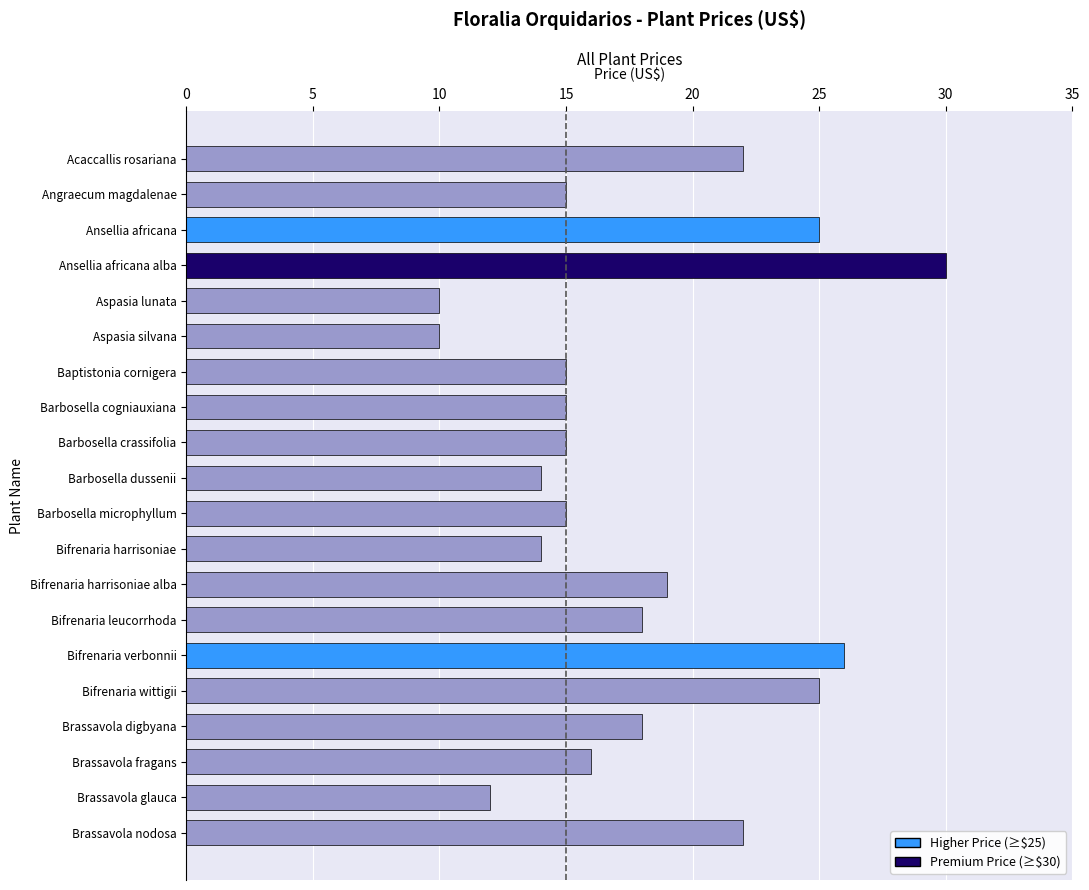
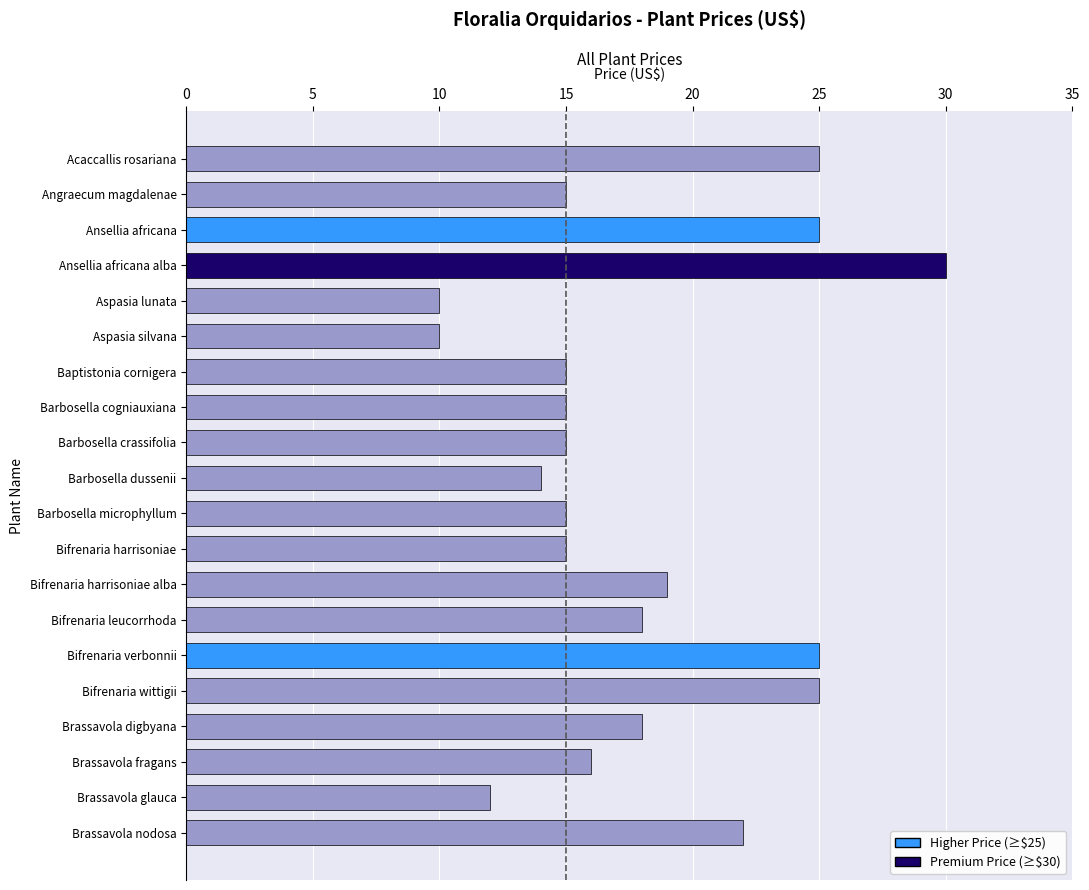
Acaccallis rosariana: 22 -> 25
Bifrenaria harrisoniae: 14 -> 15
Bifrenaria verbonnii: 26 -> 25
